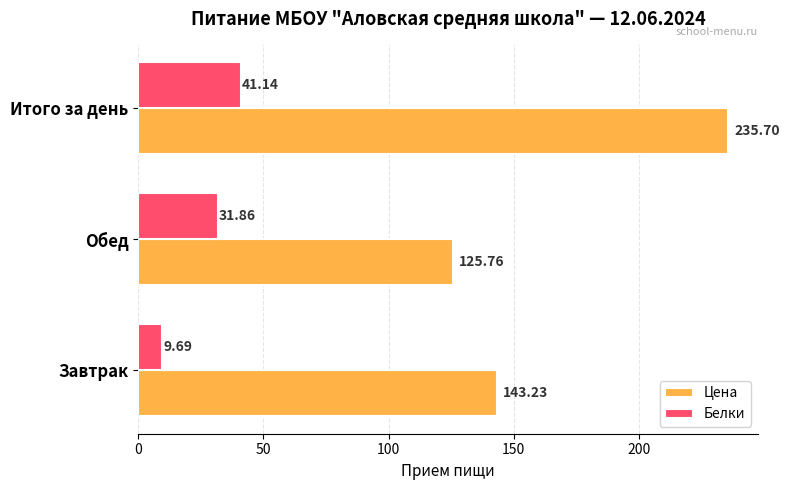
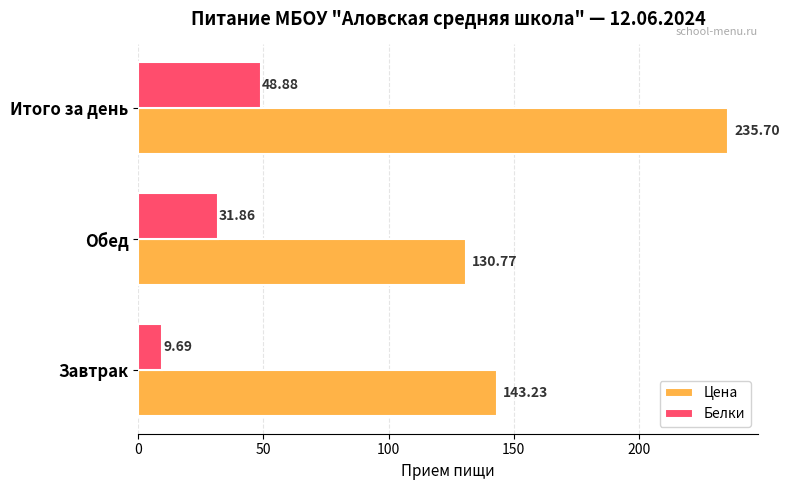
Белки, Итого за день: 41.14 -> 48.88
Цена, Обед: 125.76 -> 130.77
